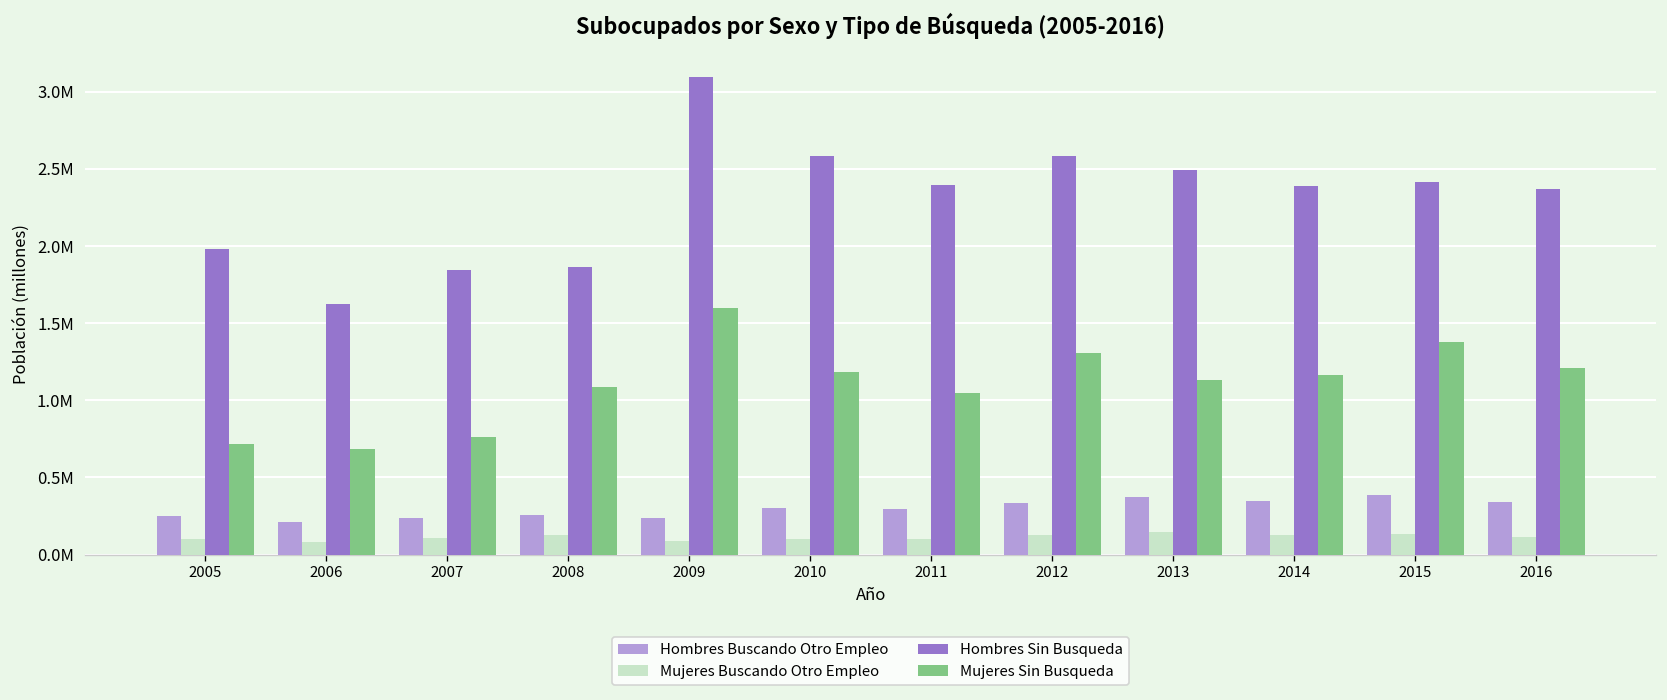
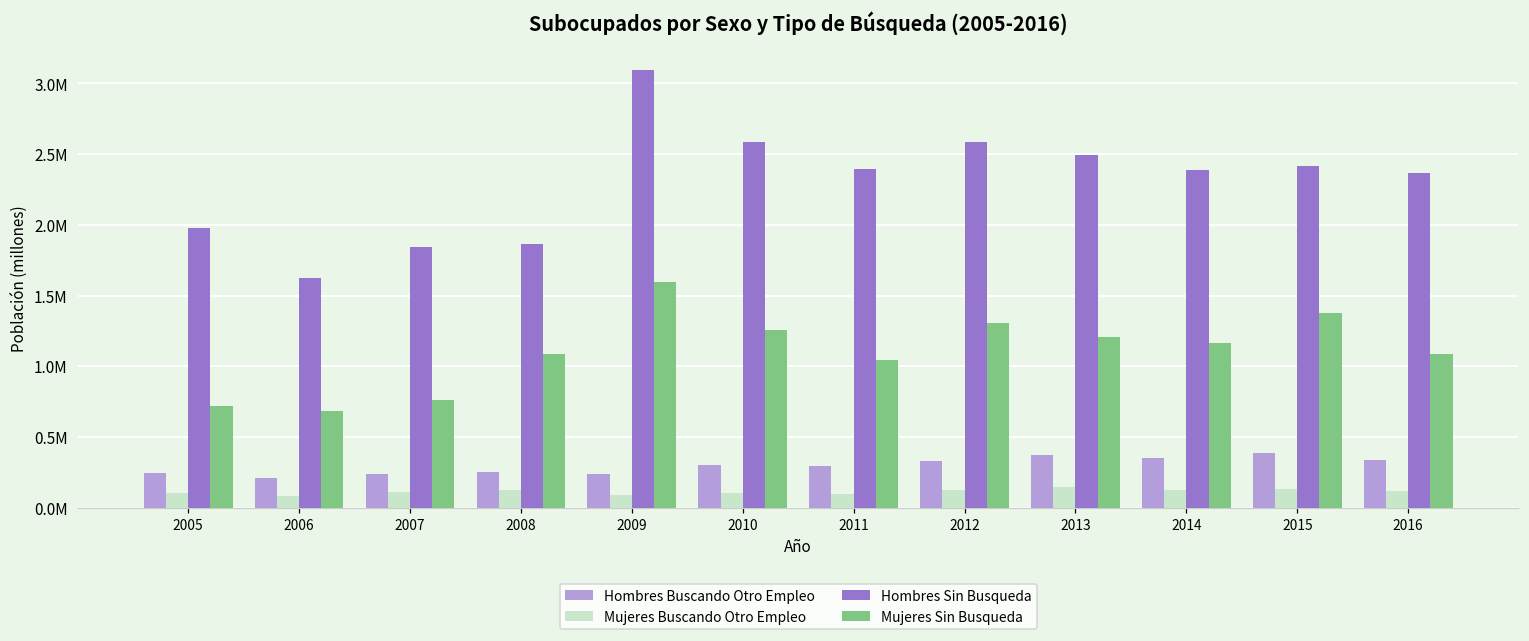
Mujeres Sin Busqueda, 2010: 1190000 -> 1260000
Mujeres Sin Busqueda, 2013: 1130000 -> 1200000
Mujeres Sin Busqueda, 2016: 1210000 -> 1090000
